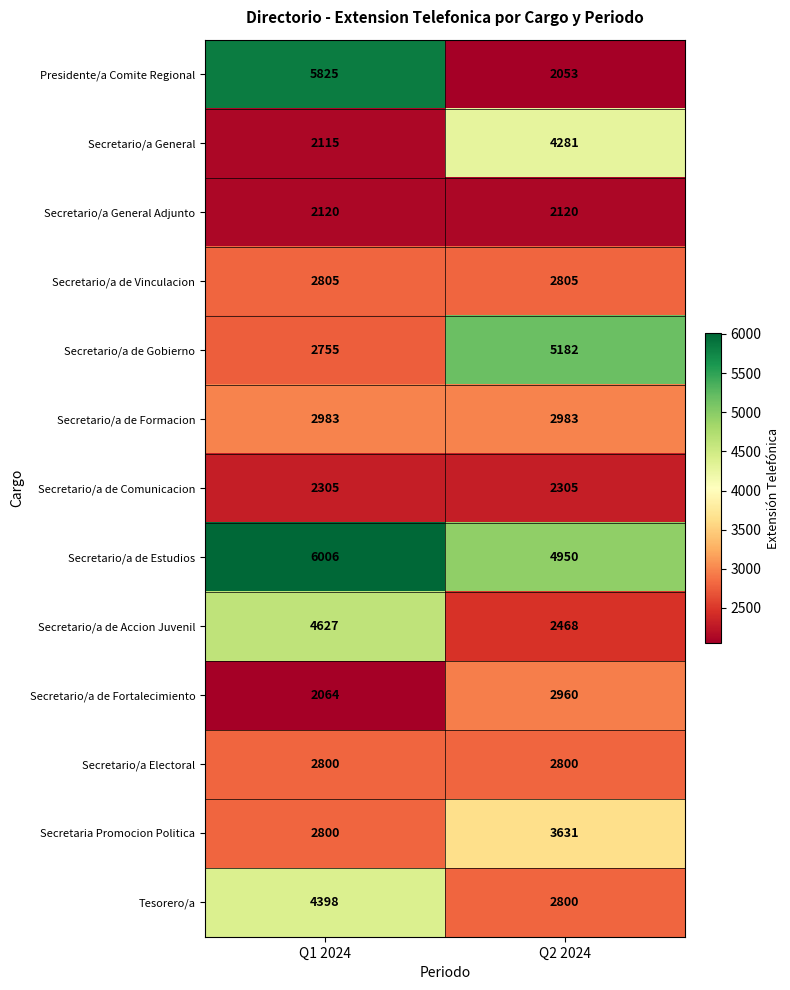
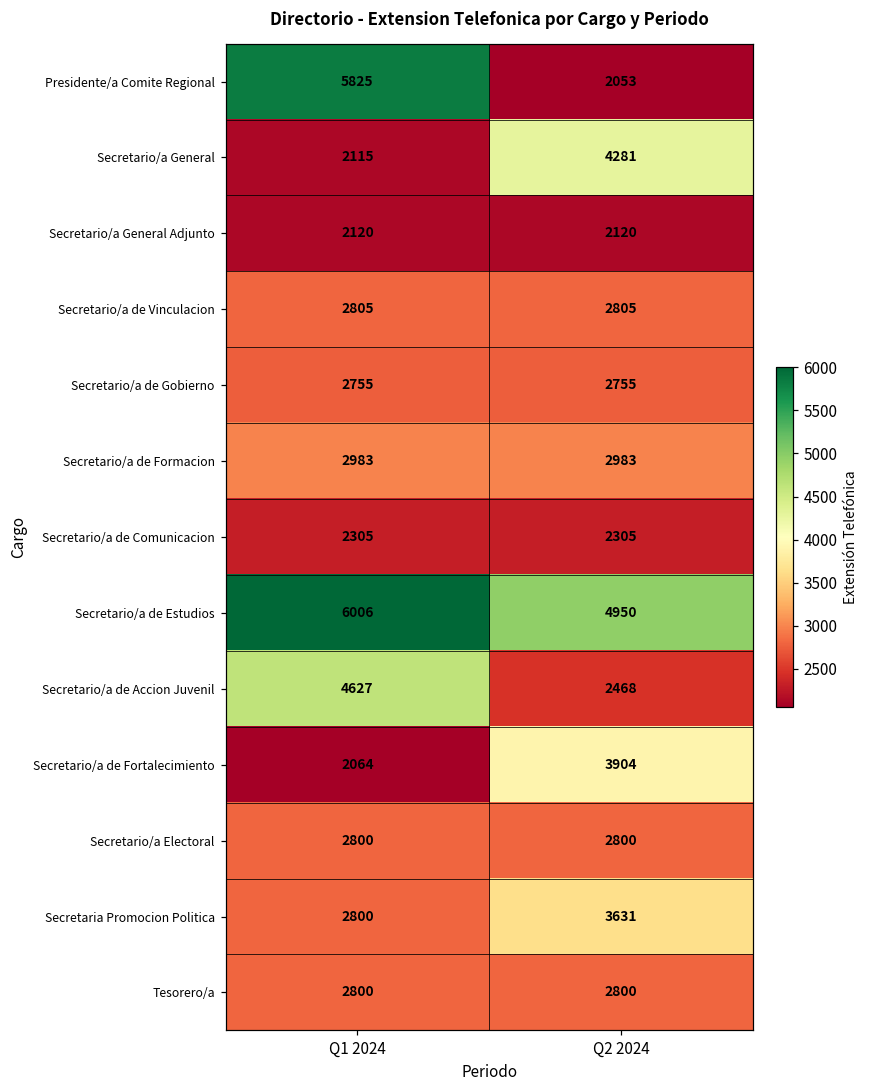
Secretario/a de Gobierno, Q2 2024: 5182 -> 2755
Secretario/a de Fortalecimiento, Q2 2024: 2960 -> 3904
Tesorero/a, Q1 2024: 4398 -> 2800
